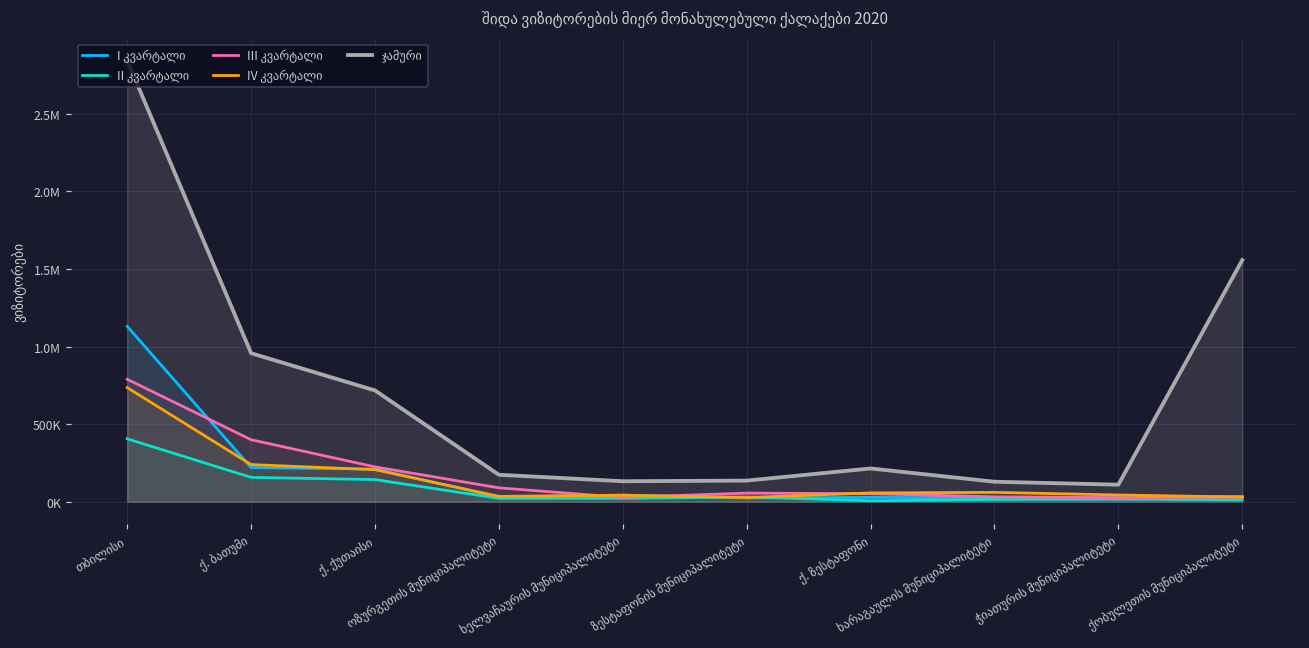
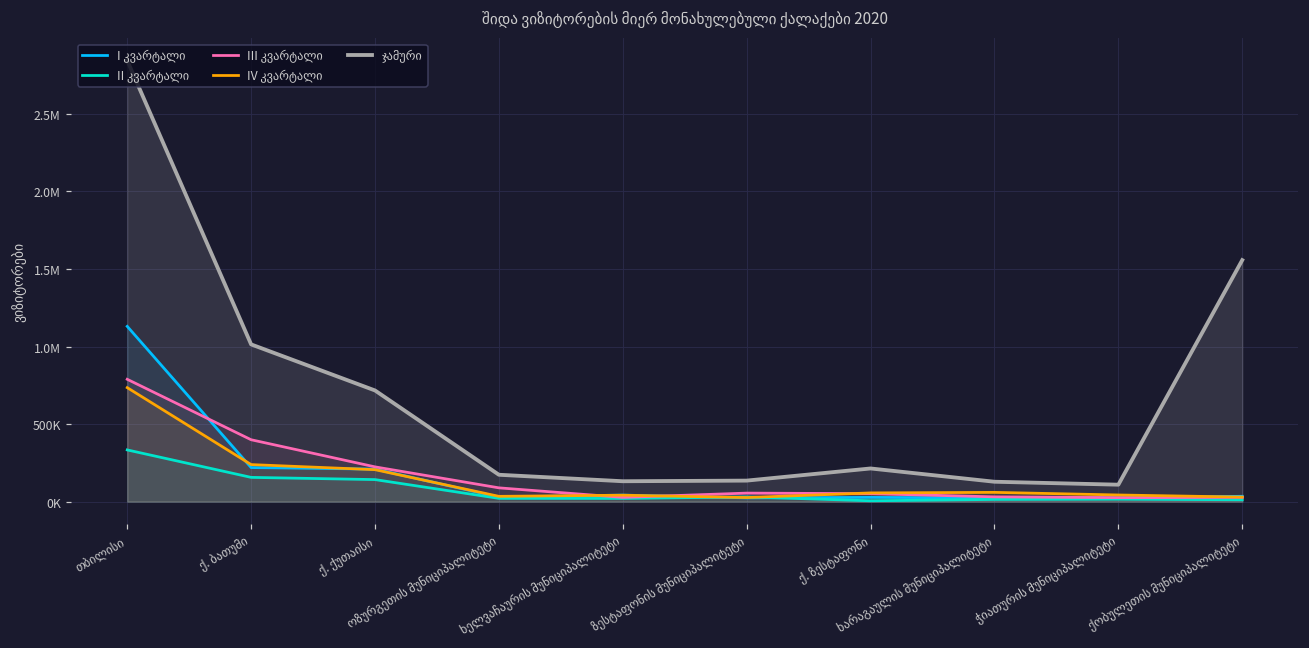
II კვარტალი, თბილისი: 400000 -> 330000
ჯამური, ქ. ბათუმი: 960000 -> 1010000
